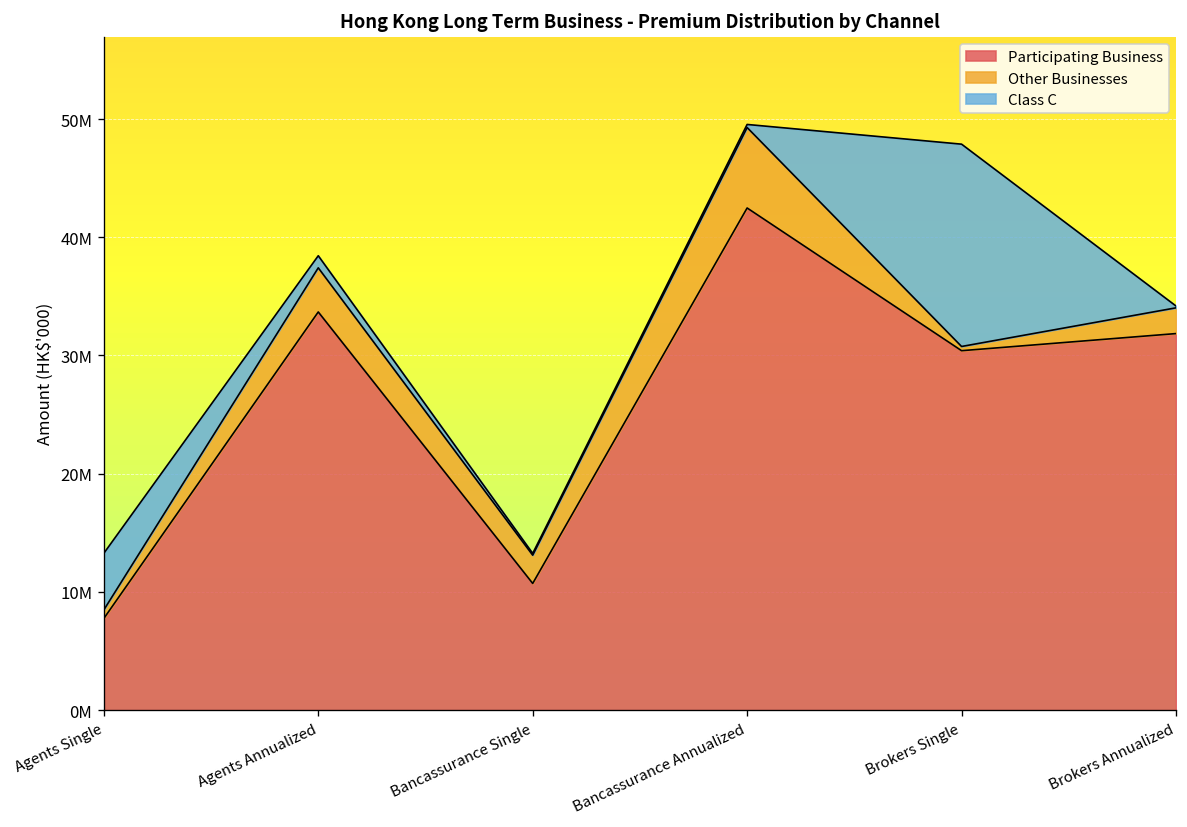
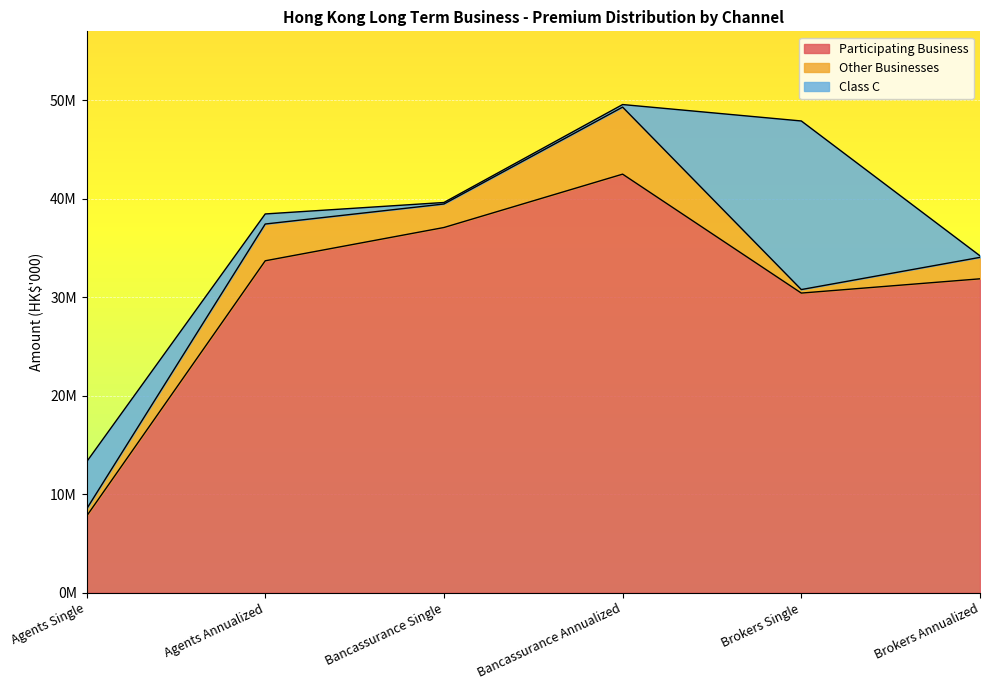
Participating Business, Bancassurance Single: 11000000 -> 37000000
